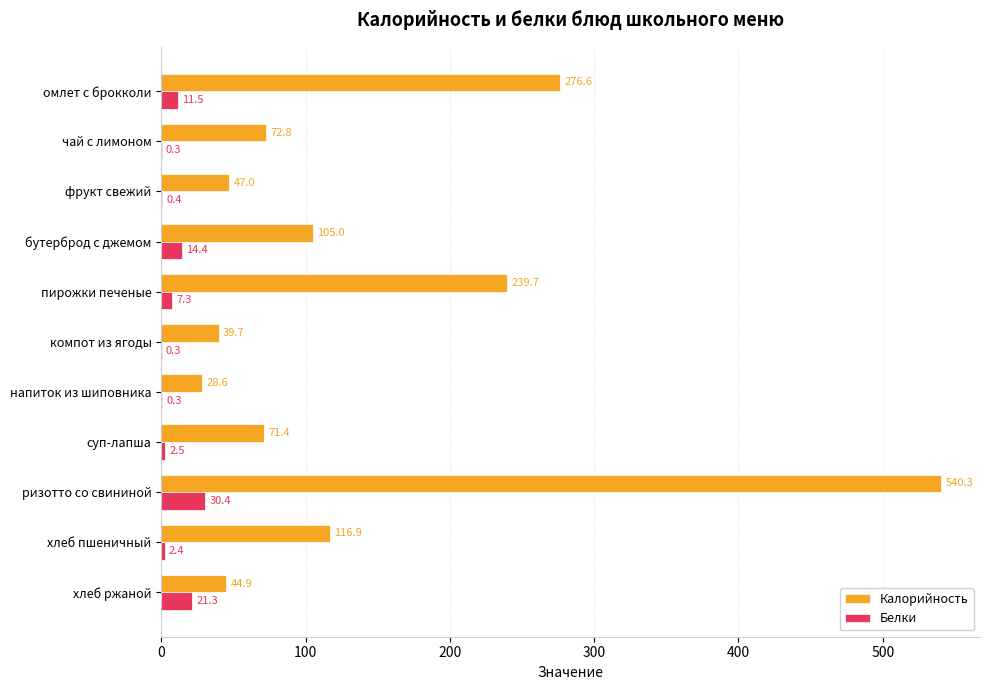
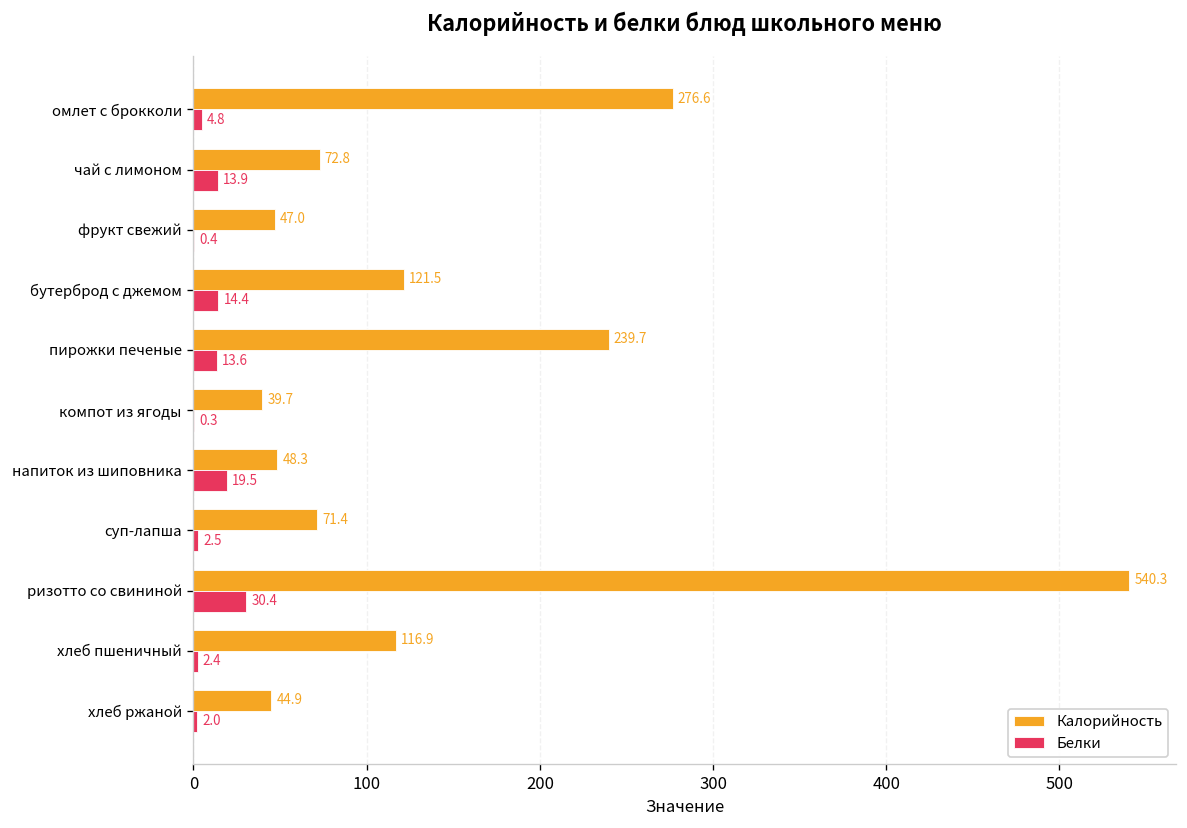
Белки, омлет с брокколи: 11.5 -> 4.8
Белки, чай с лимоном: 0.3 -> 13.9
Калорийность, бутерброд с джемом: 105.0 -> 121.5
Белки, пирожки печеные: 7.3 -> 13.6
Калорийность, напиток из шиповника: 28.6 -> 48.3
Белки, напиток из шиповника: 0.3 -> 19.5
Белки, хлеб ржаной: 21.3 -> 2.0
